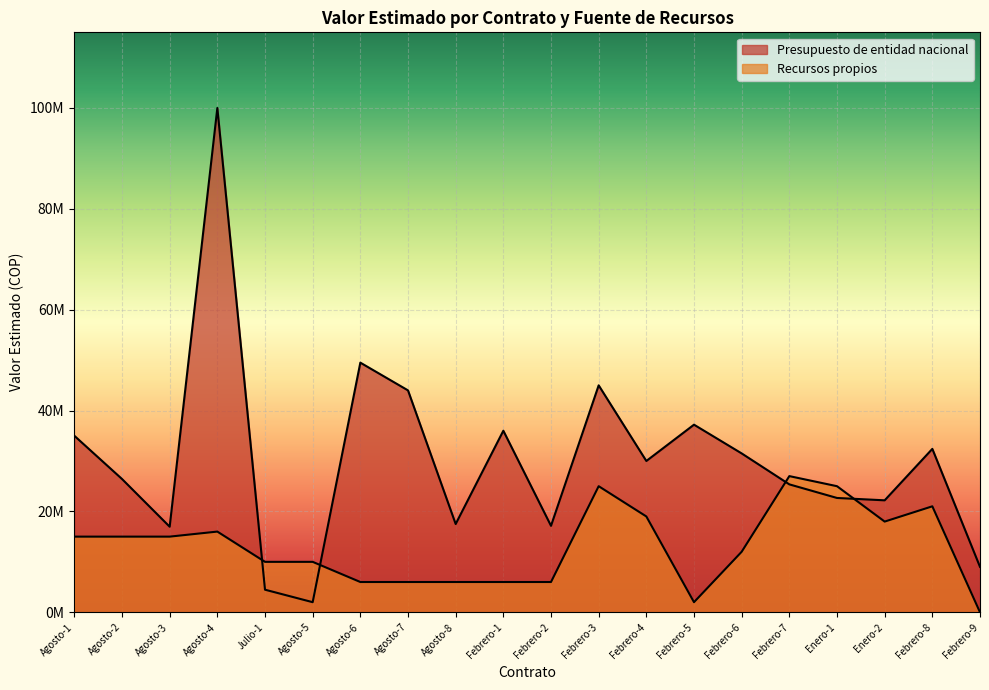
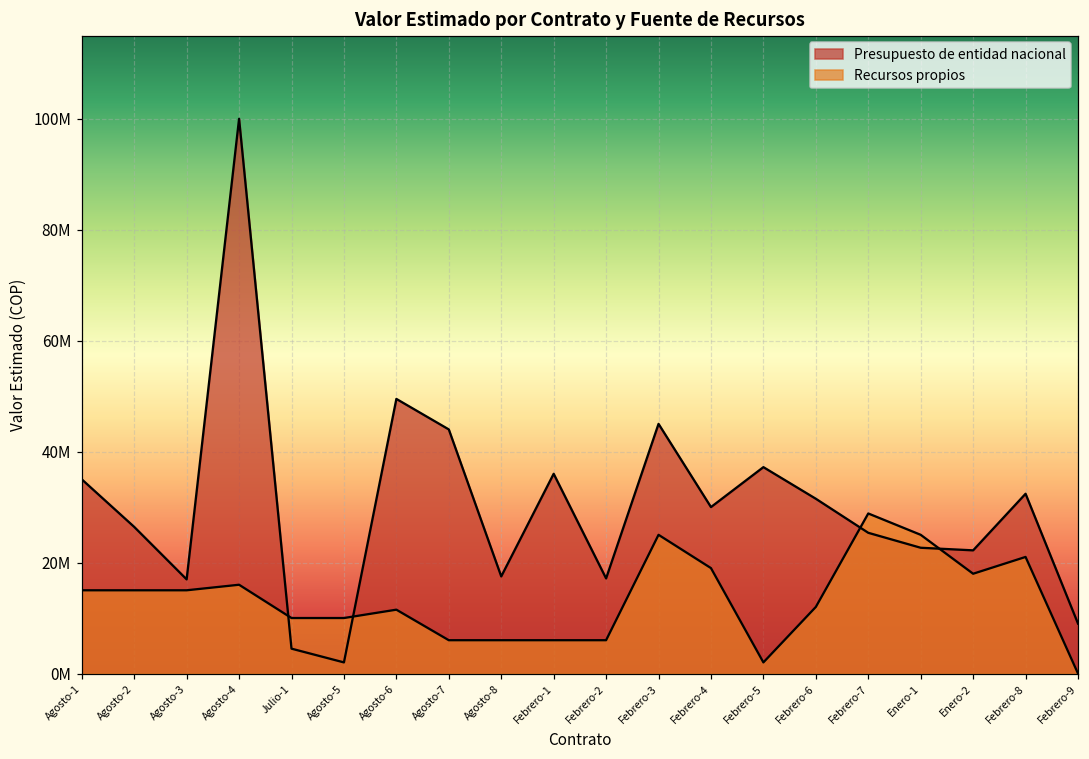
Recursos propios, Agosto-6: 6000000 -> 12000000
Recursos propios, Febrero-7: 27000000 -> 29000000
